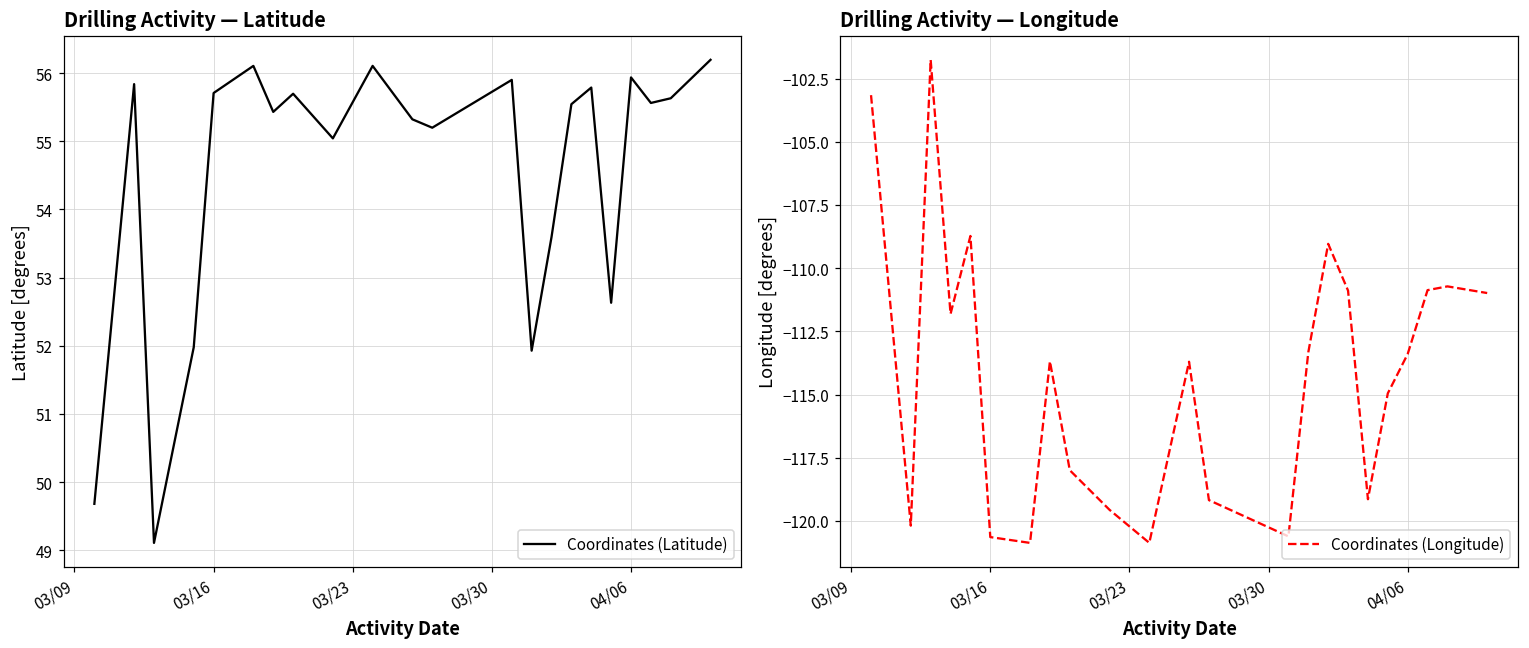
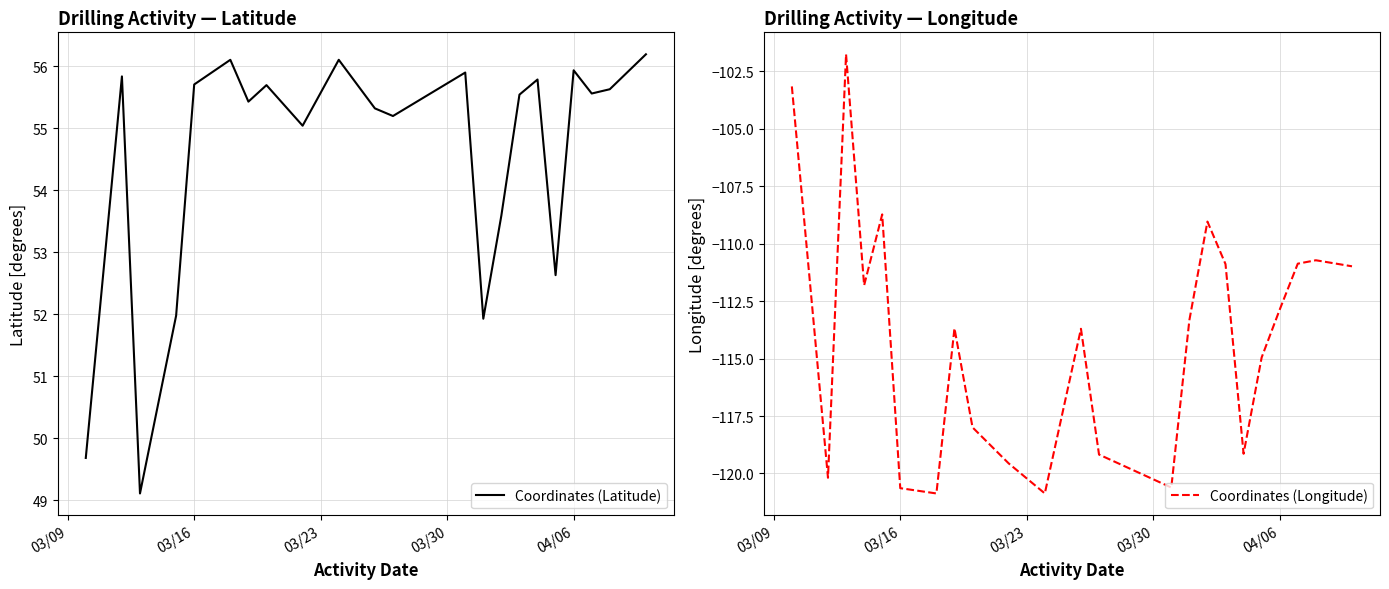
Drilling Activity — Longitude, 04/06: -113.4 -> -112.9
